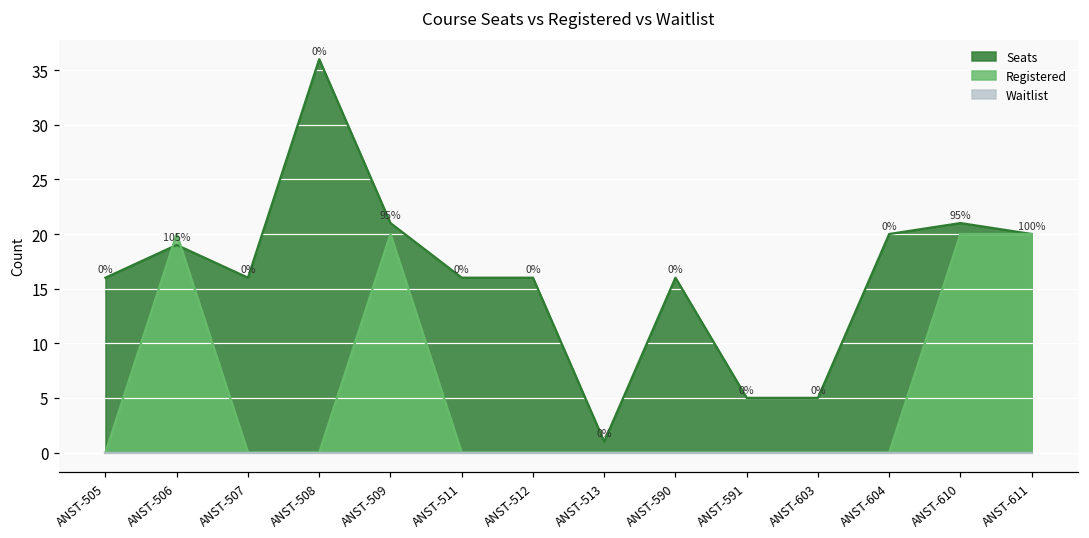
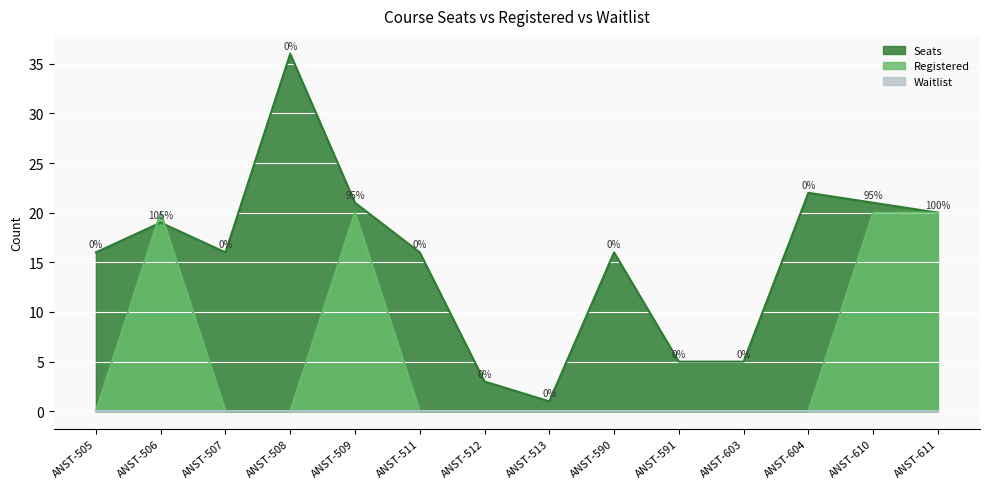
Seats, ANST-512: 16 -> 3
Seats, ANST-604: 20 -> 22
